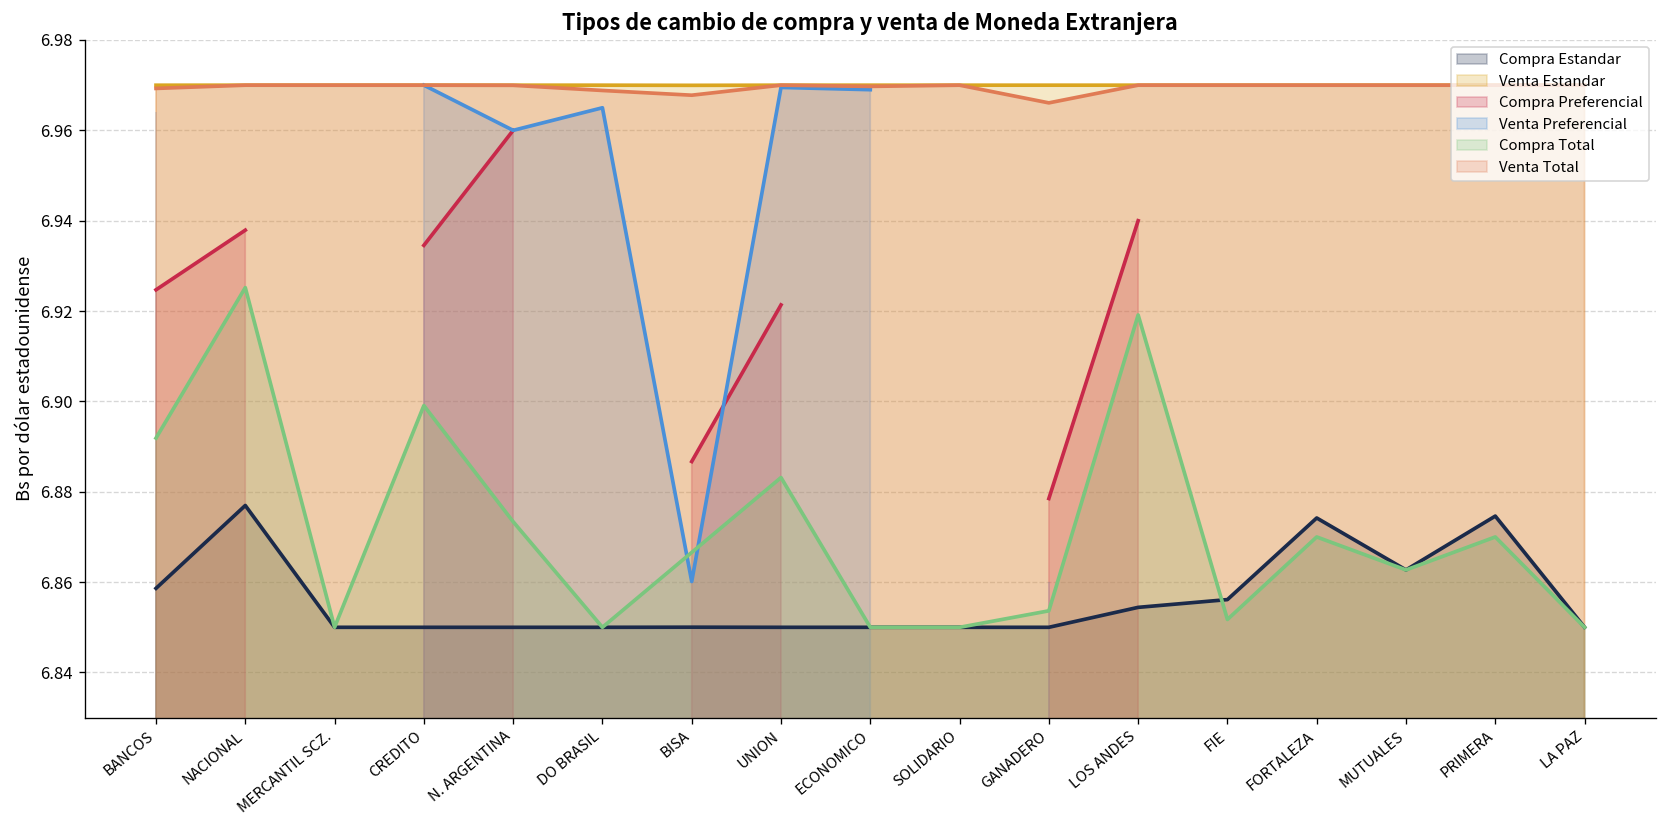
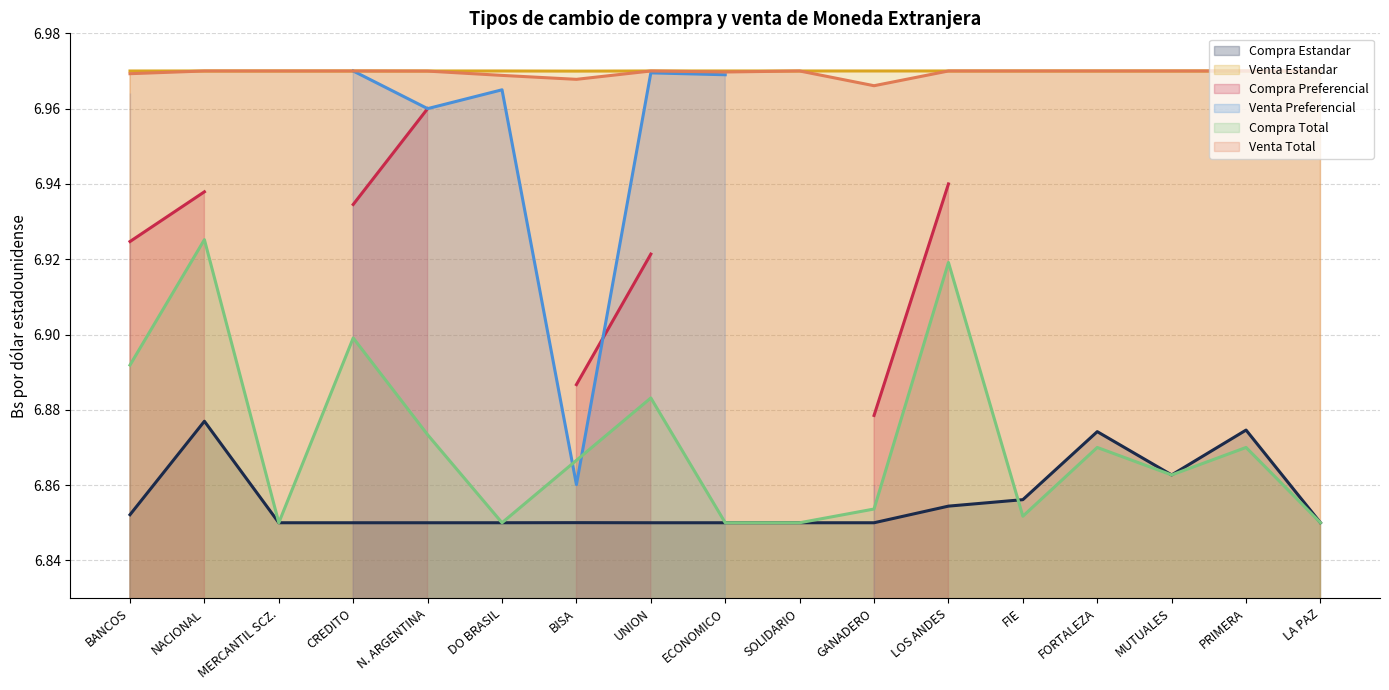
Compra Estandar, BANCOS: 6.859 -> 6.852
